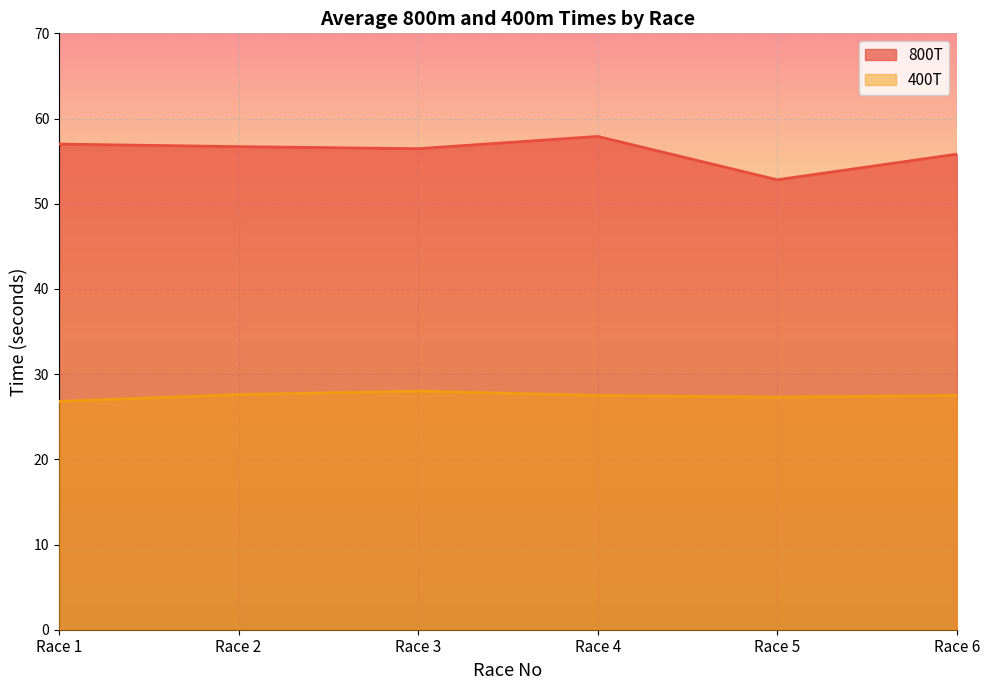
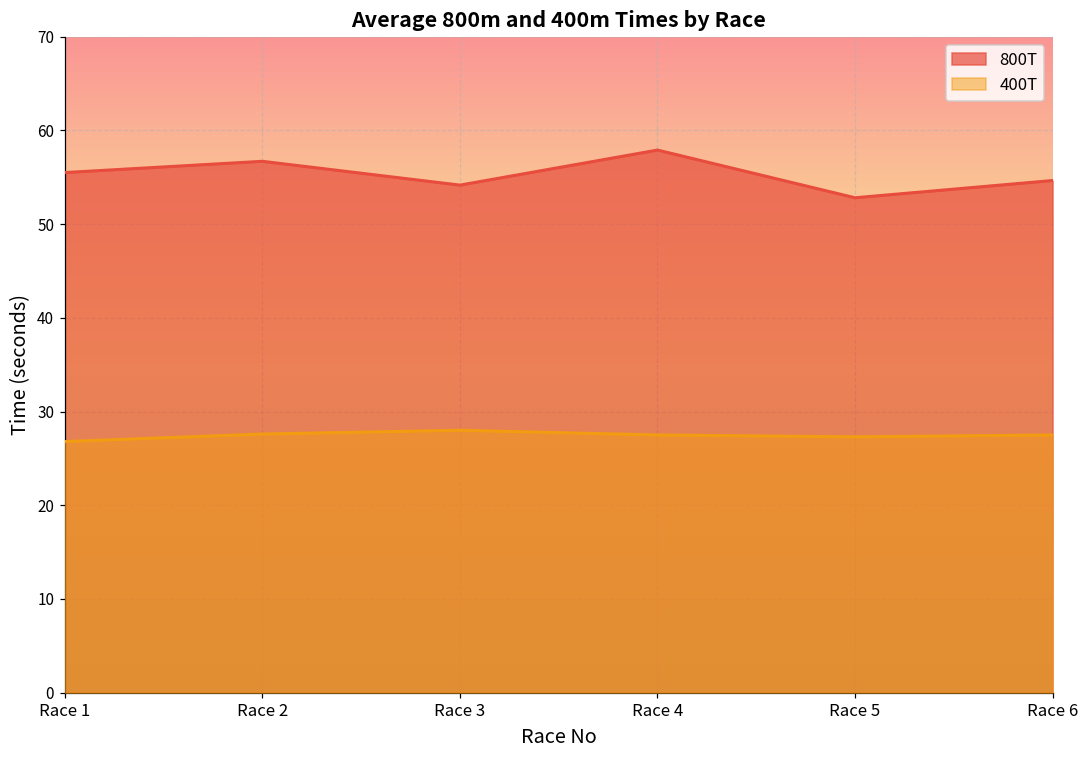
800T, Race 1: 57 -> 56
800T, Race 3: 56 -> 54
800T, Race 6: 56 -> 55
